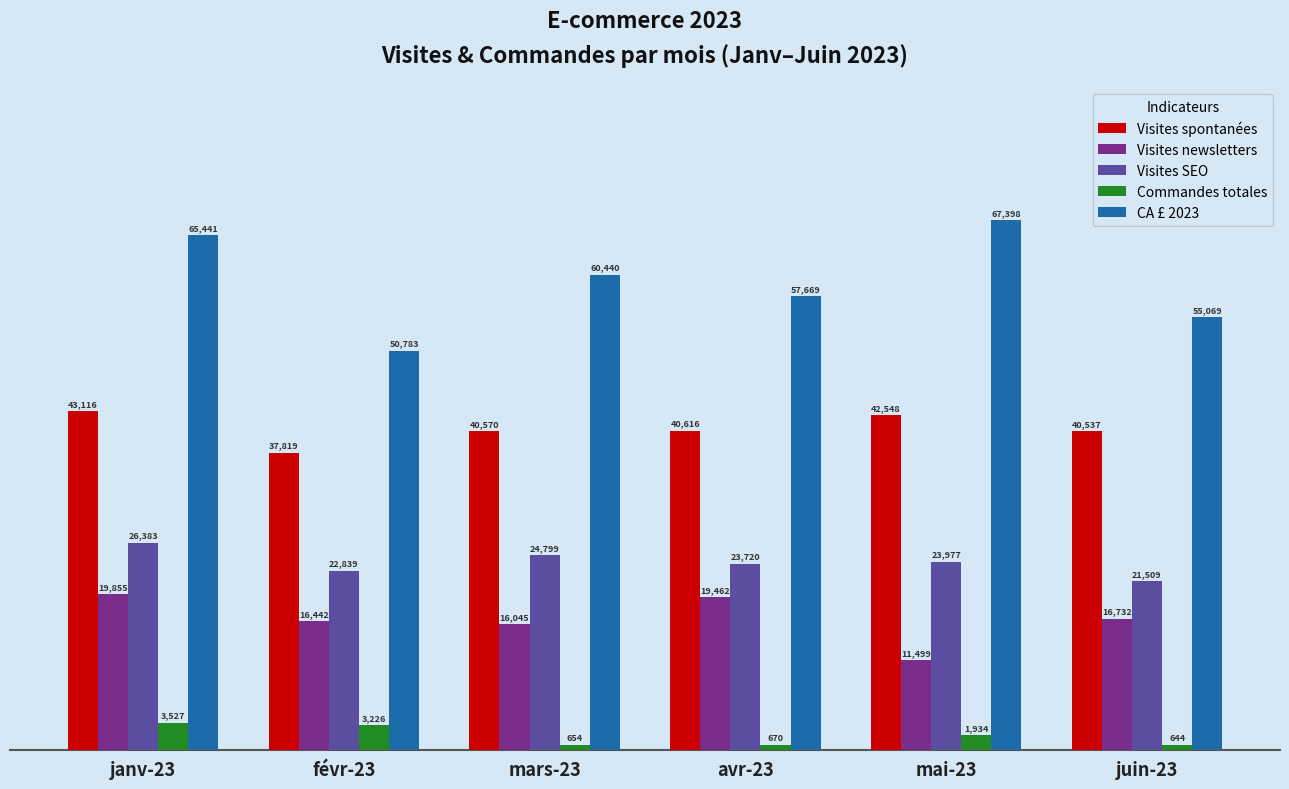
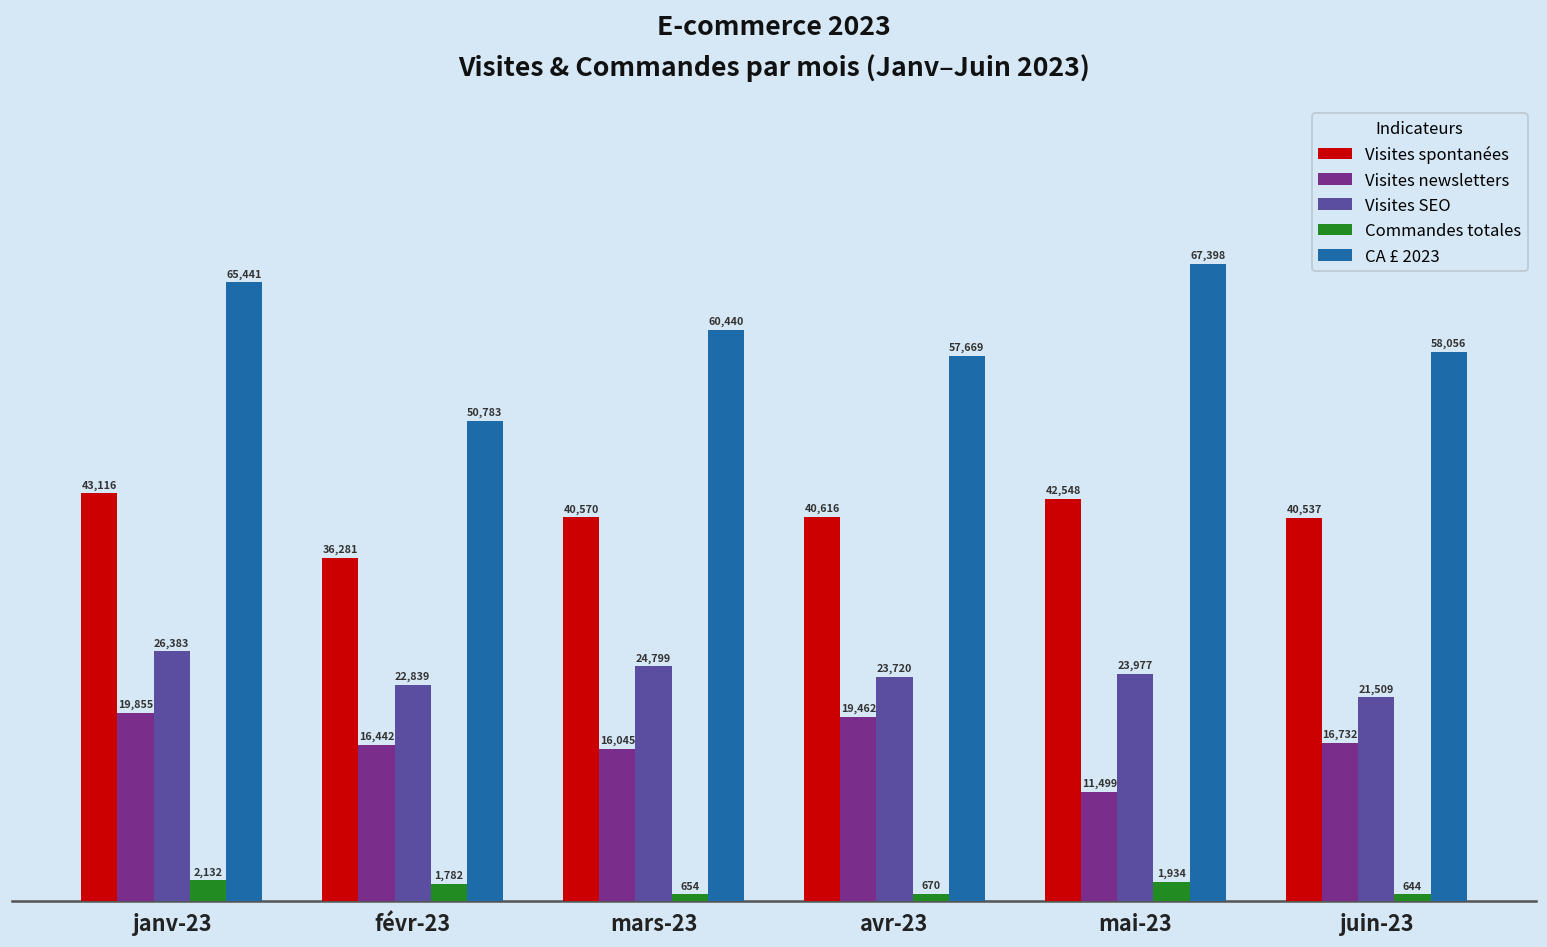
Commandes totales, janv-23: 3,527 -> 2,132
Visites spontanées, févr-23: 37,819 -> 36,281
Commandes totales, févr-23: 3,226 -> 1,782
CA £ 2023, juin-23: 55,069 -> 58,056
